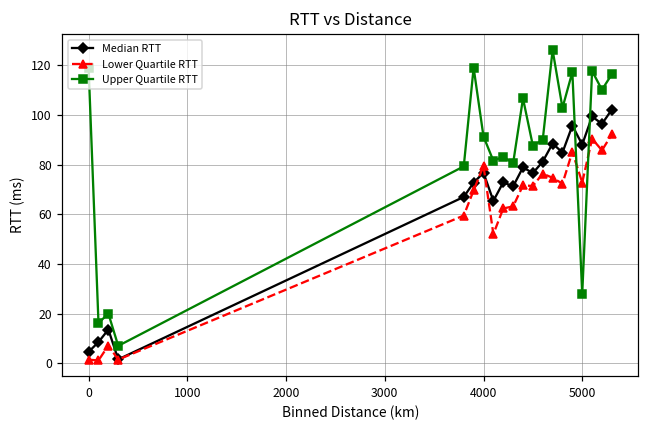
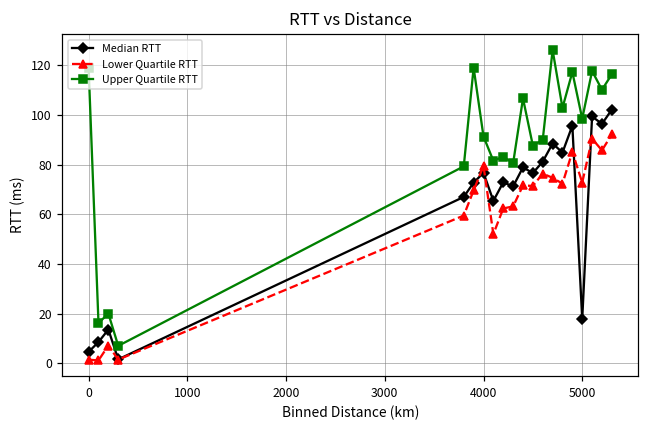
Median RTT, 5000: 88 -> 18
Upper Quartile RTT, 5000: 28 -> 99
